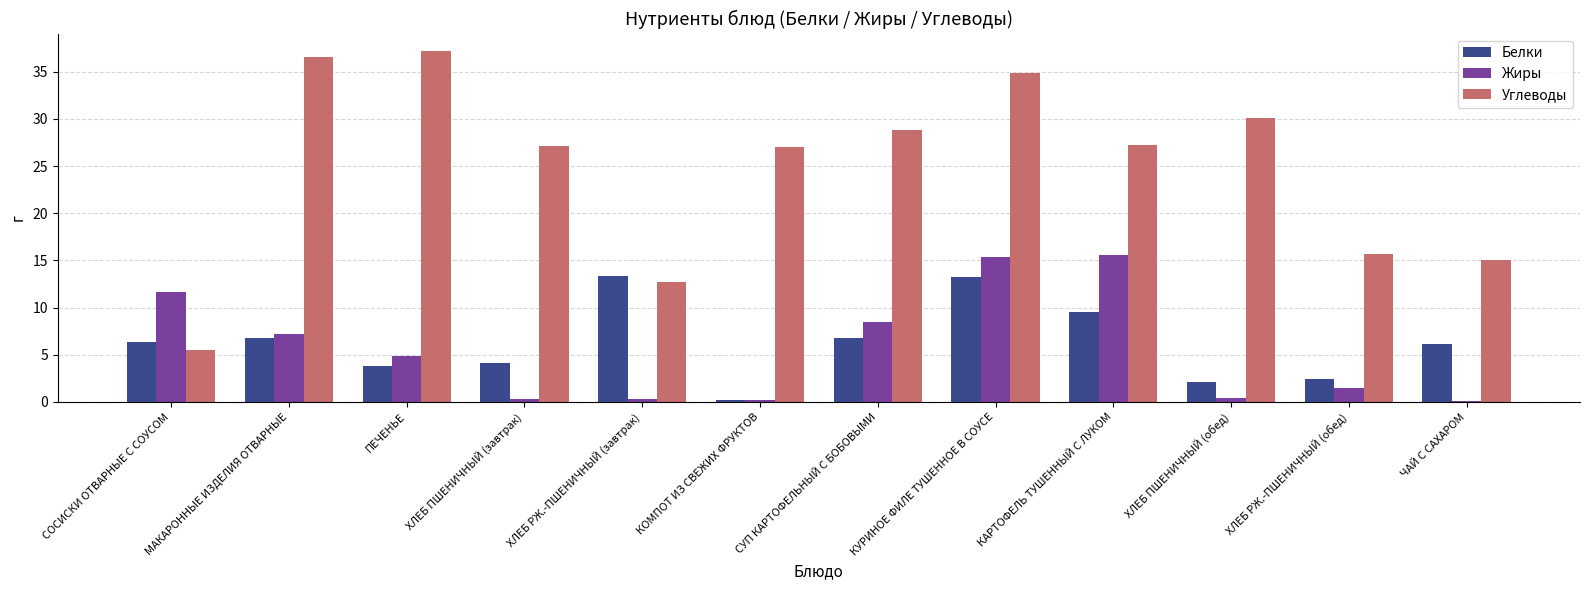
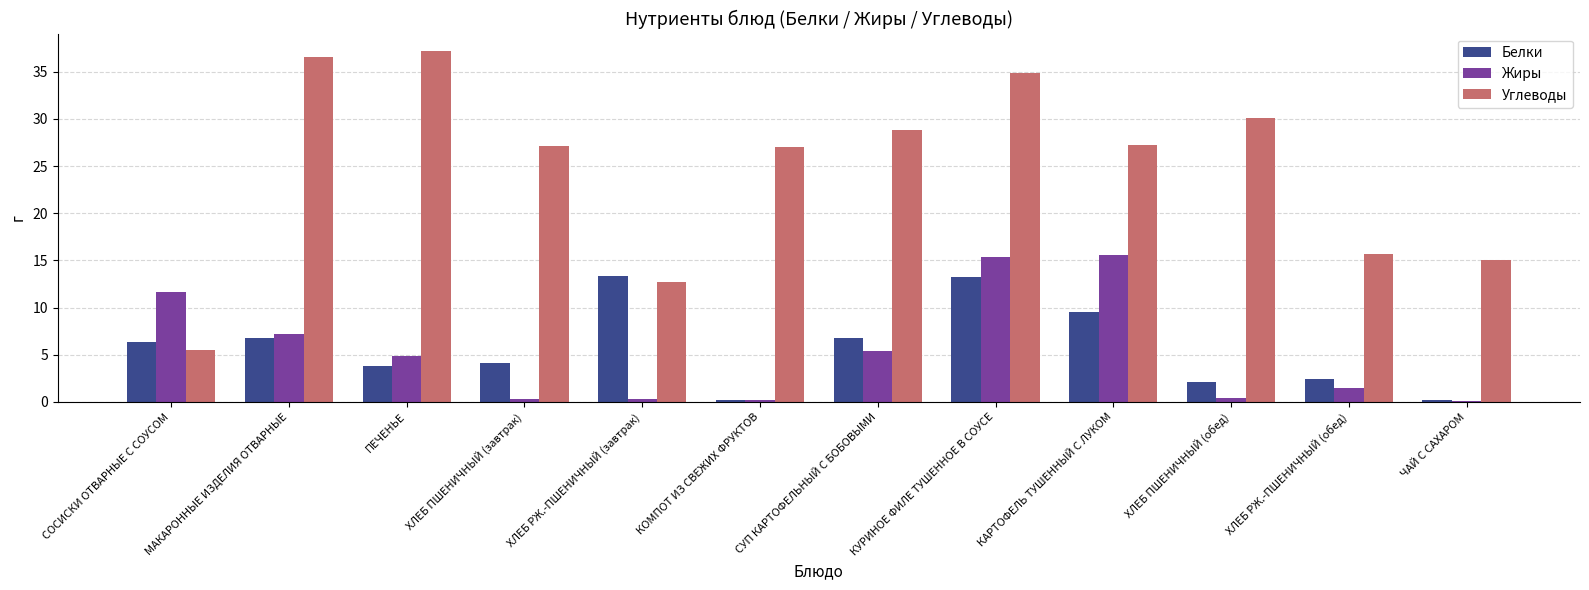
Жиры, СУП КАРТОФЕЛЬНЫЙ С БОБОВЫМИ: 9 -> 5
Белки, ЧАЙ С САХАРОМ: 6 -> 0
